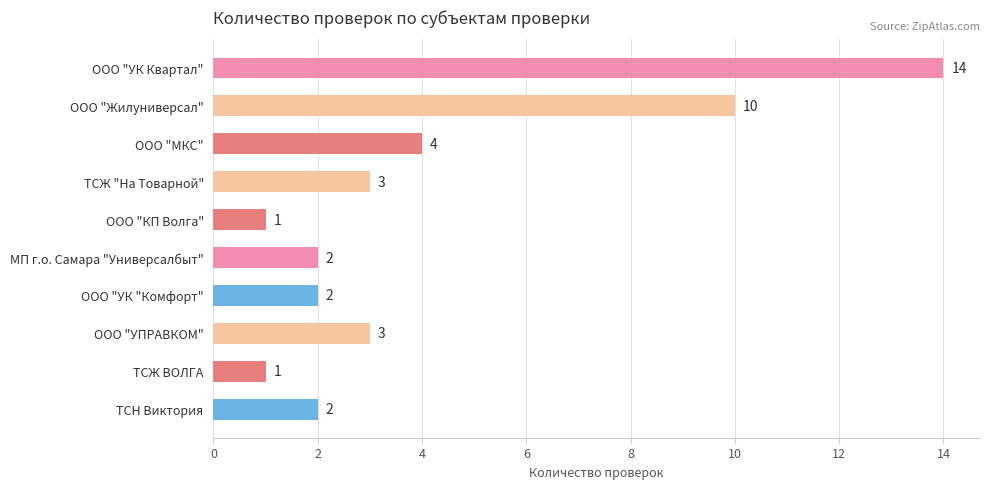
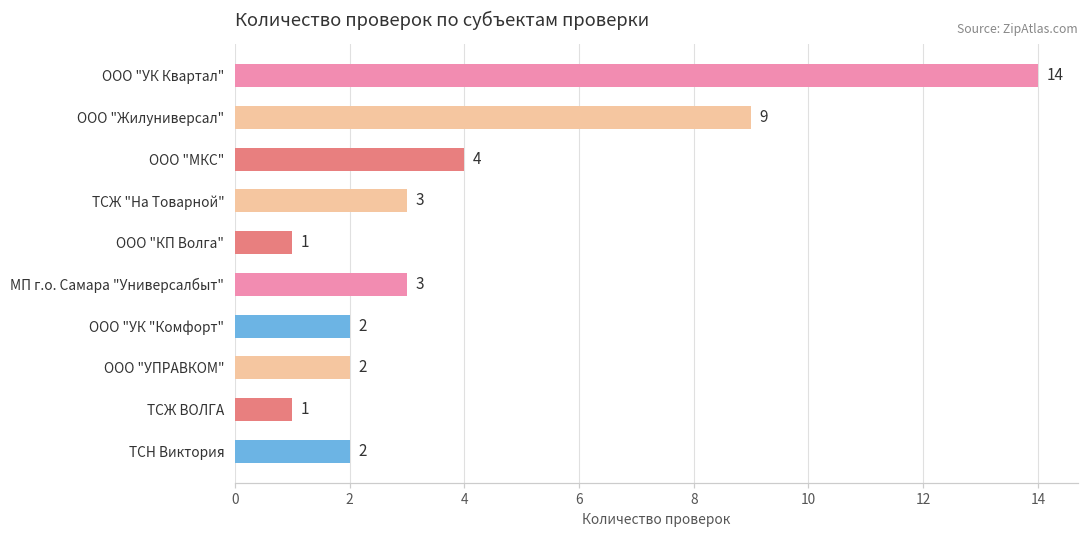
ООО "Жилуниверсал": 10 -> 9
МП г.о. Самара "Универсалбыт": 2 -> 3
ООО "УПРАВКОМ": 3 -> 2
